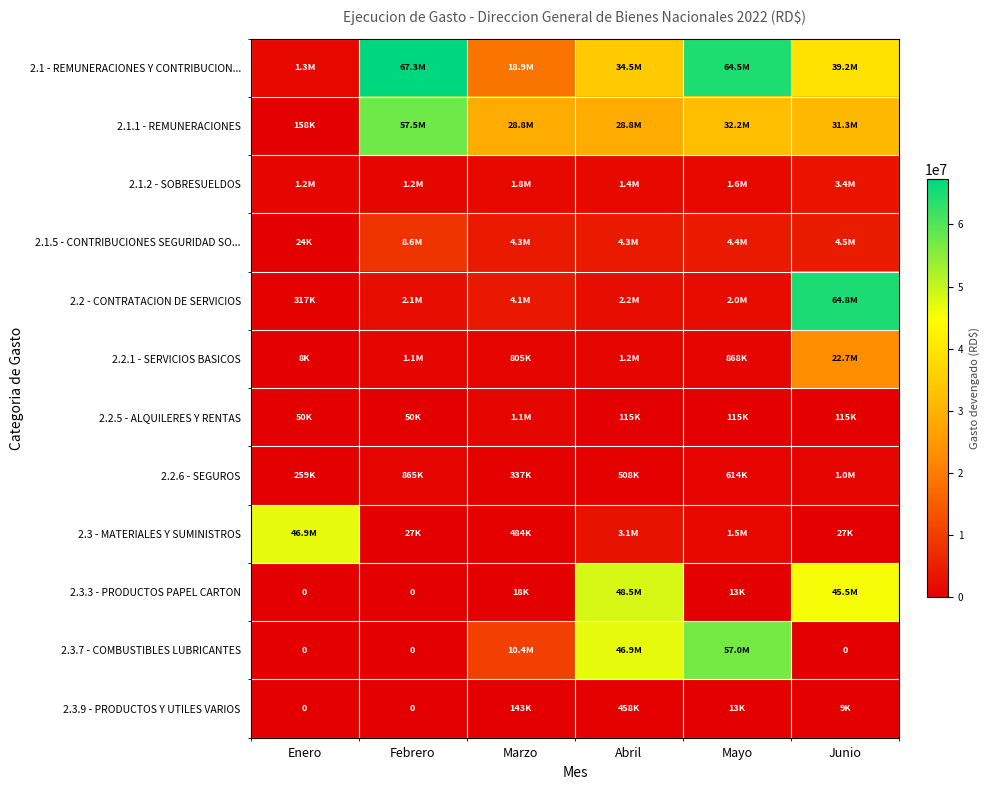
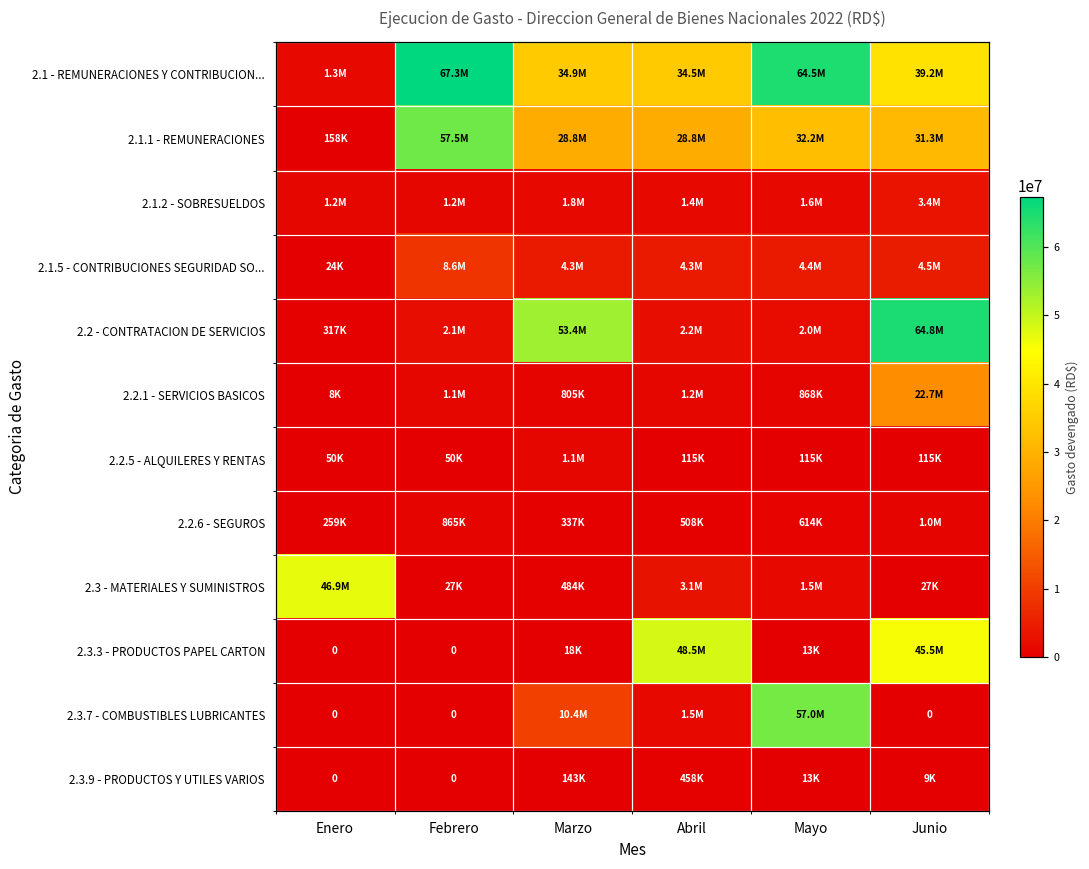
2.1 - REMUNERACIONES Y CONTRIBUCION..., Marzo: 18.9M -> 34.9M
2.2 - CONTRATACION DE SERVICIOS, Marzo: 4.1M -> 53.4M
2.3.7 - COMBUSTIBLES LUBRICANTES, Abril: 46.9M -> 1.5M
